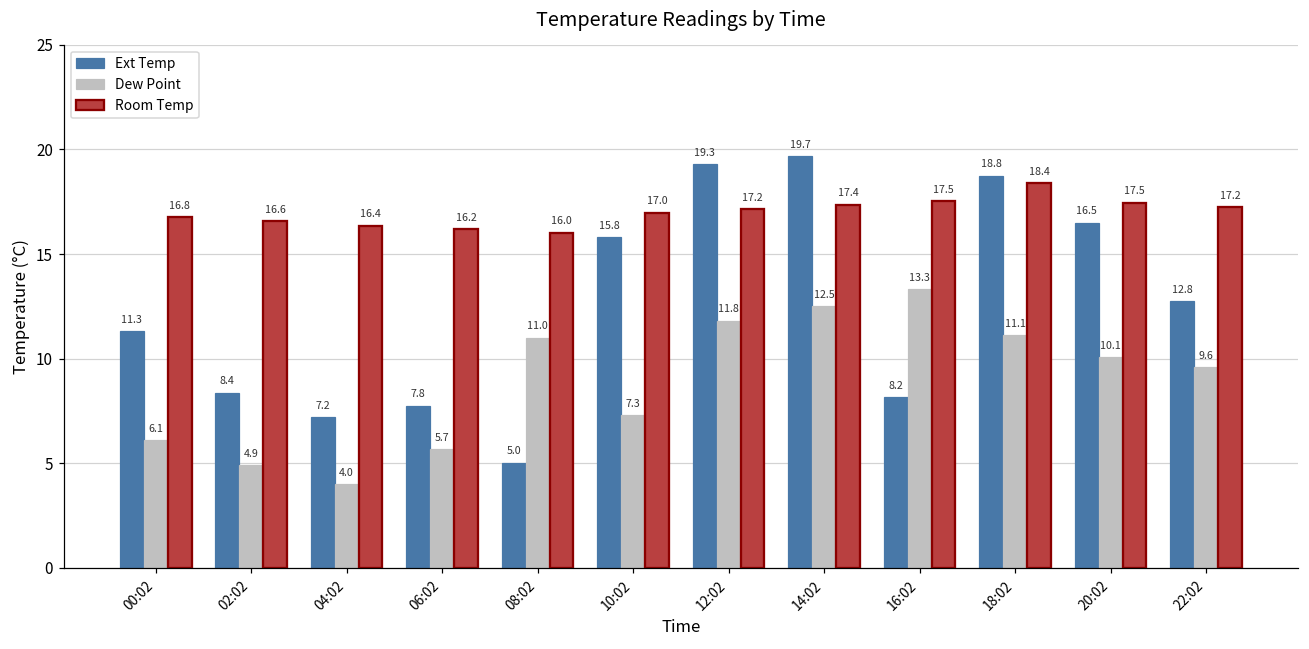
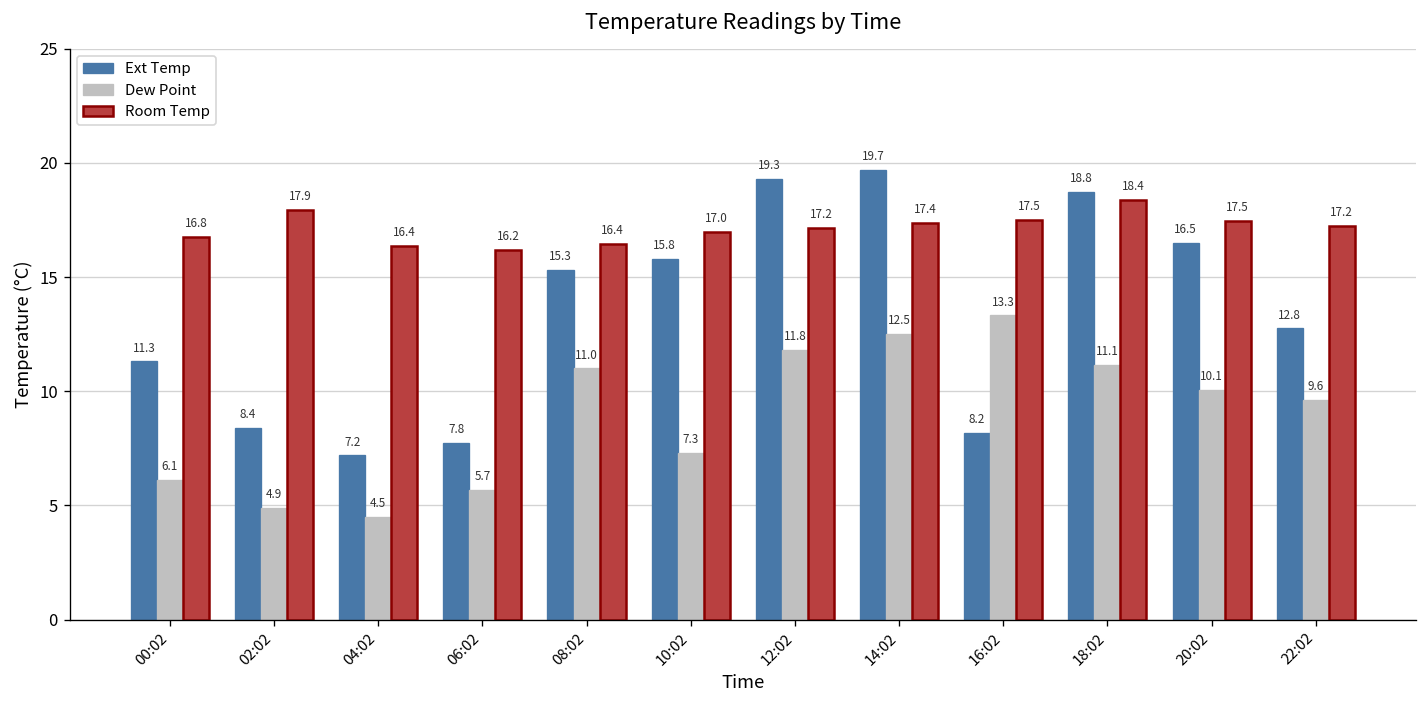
Room Temp, 02:02: 16.6 -> 17.9
Dew Point, 04:02: 4.0 -> 4.5
Ext Temp, 08:02: 5.0 -> 15.3
Room Temp, 08:02: 16.0 -> 16.4
